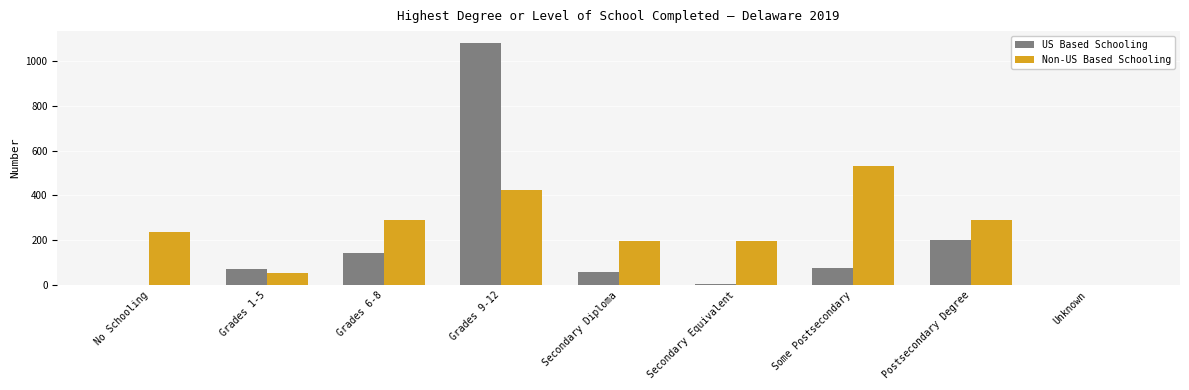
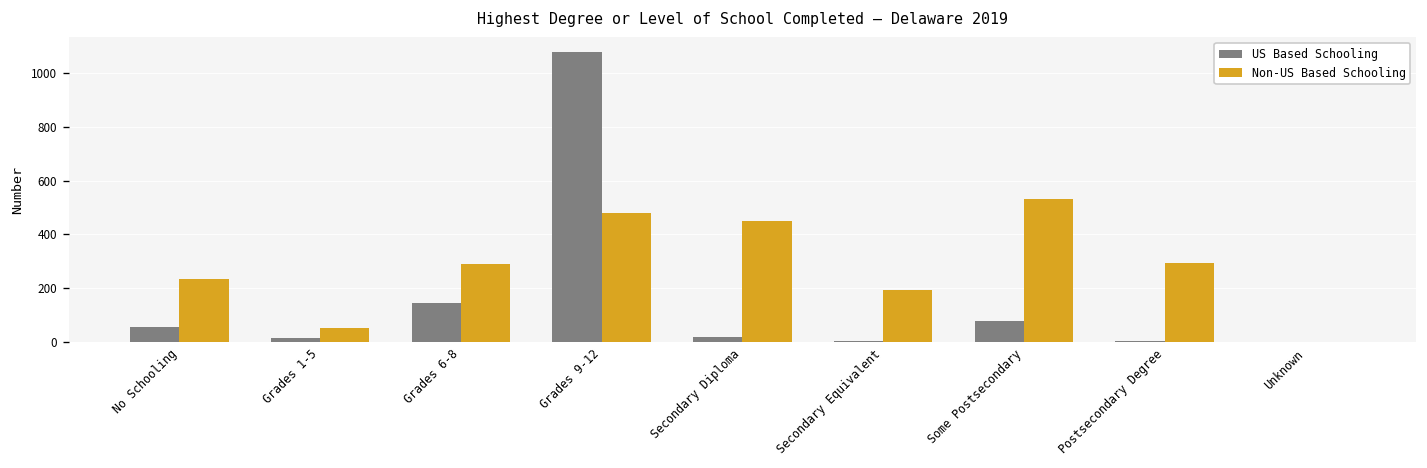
US Based Schooling, No Schooling: 0 -> 60
US Based Schooling, Grades 1-5: 70 -> 20
Non-US Based Schooling, Grades 9-12: 420 -> 480
US Based Schooling, Secondary Diploma: 60 -> 20
Non-US Based Schooling, Secondary Diploma: 200 -> 450
US Based Schooling, Postsecondary Degree: 200 -> 10
